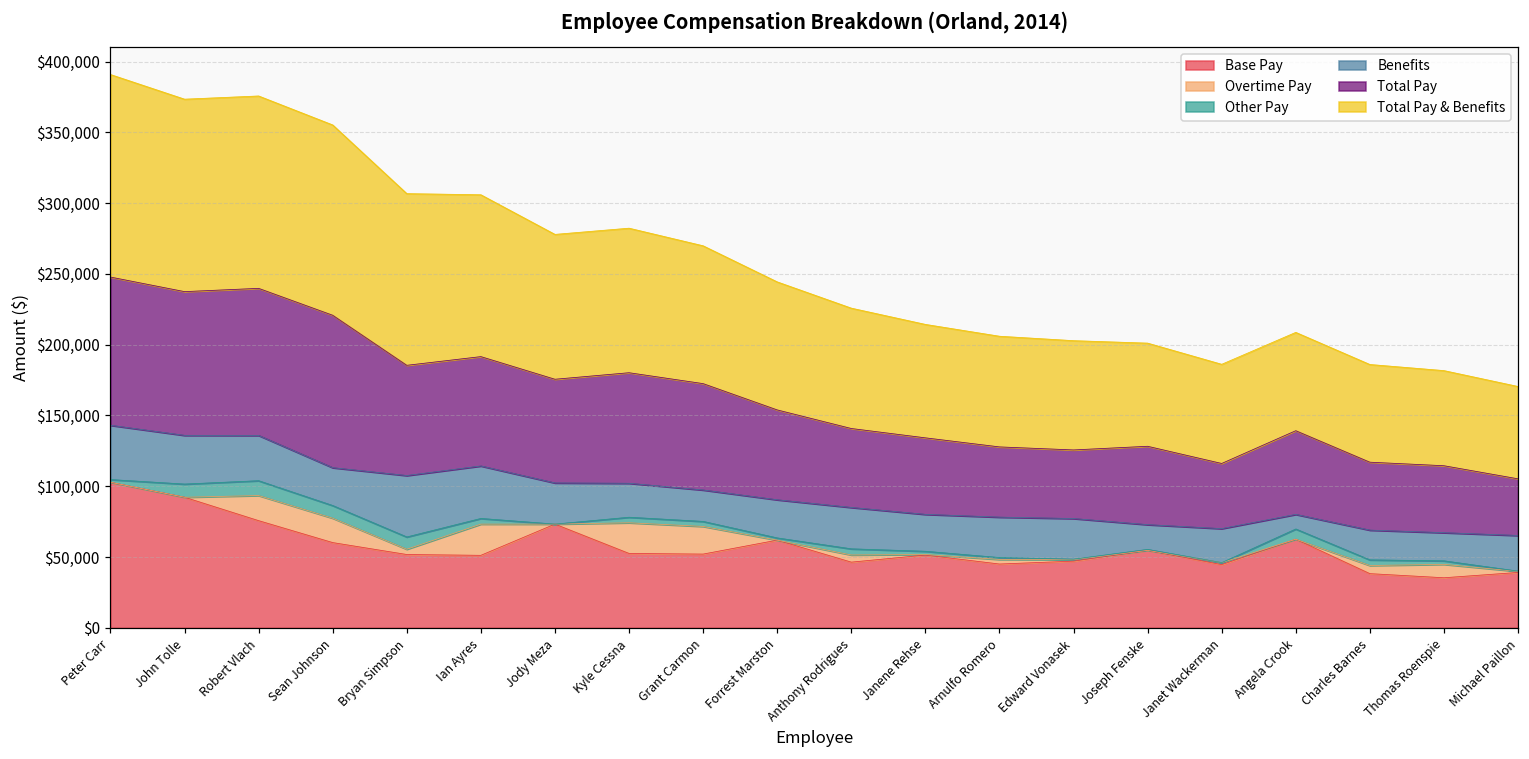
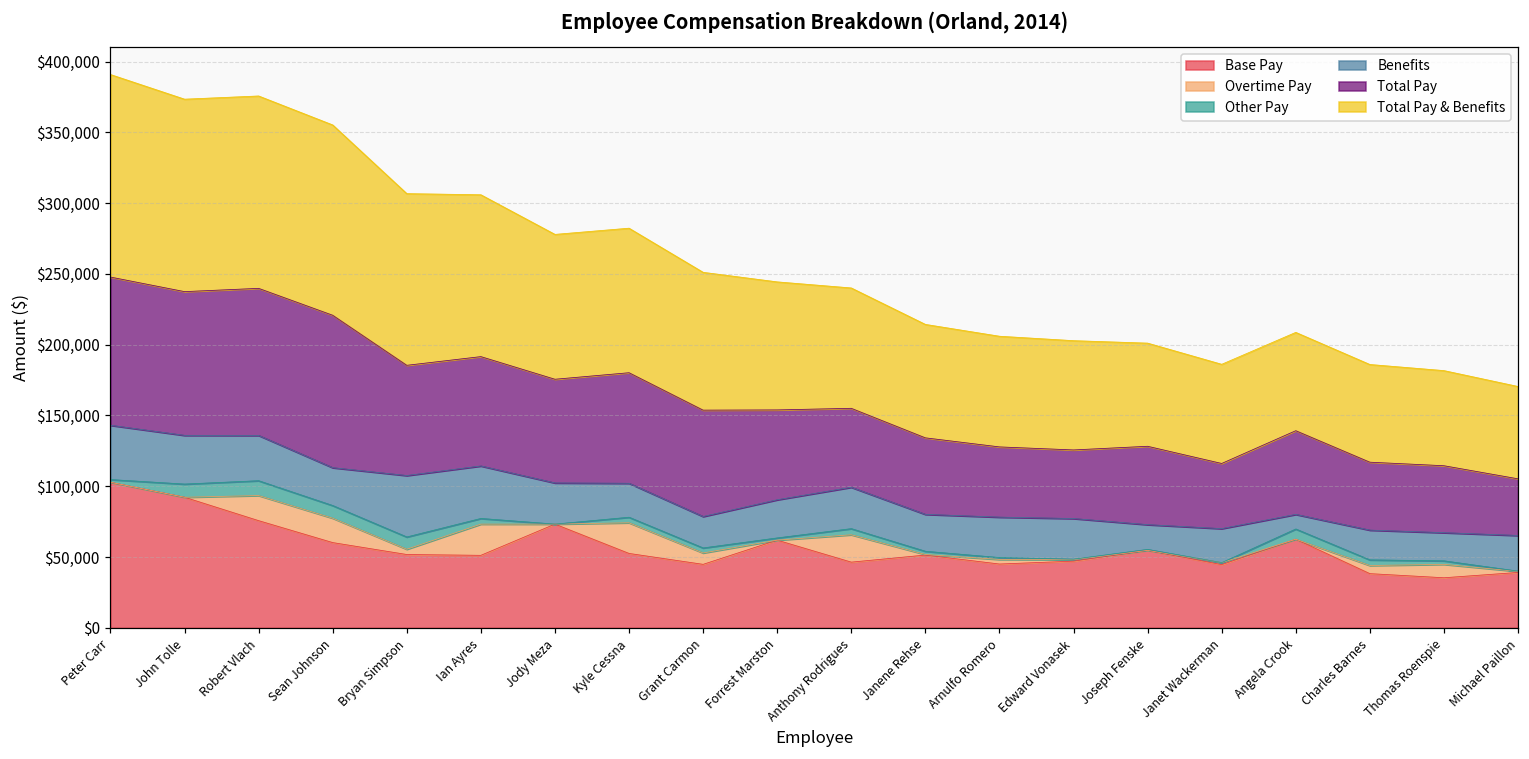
Base Pay, Grant Carmon: $52,000 -> $45,000
Overtime Pay, Grant Carmon: $20,000 -> $8,000
Overtime Pay, Anthony Rodrigues: $5,000 -> $19,000
